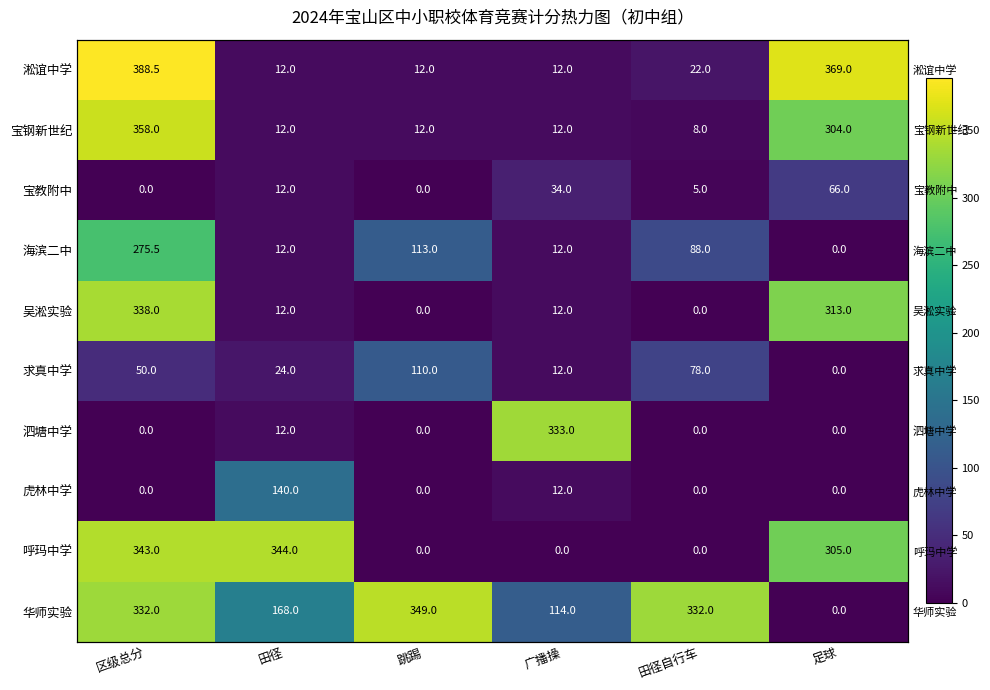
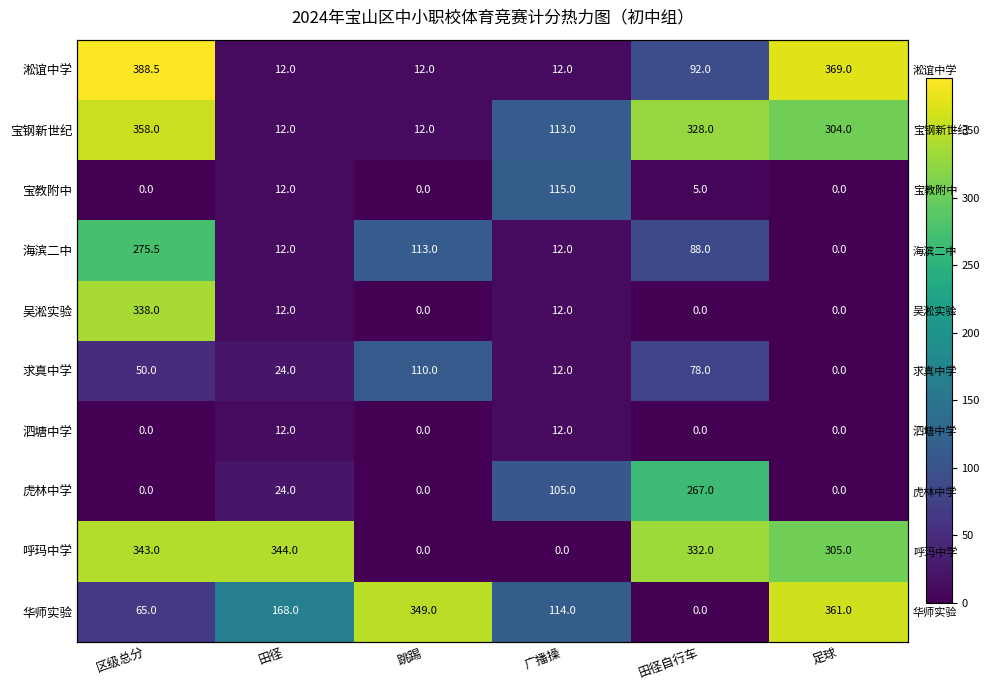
淞谊中学, 田径自行车: 22.0 -> 92.0
宝钢新世纪, 广播操: 12.0 -> 113.0
宝钢新世纪, 田径自行车: 8.0 -> 328.0
宝教附中, 广播操: 34.0 -> 115.0
宝教附中, 足球: 66.0 -> 0.0
吴淞实验, 足球: 313.0 -> 0.0
泗塘中学, 广播操: 333.0 -> 12.0
虎林中学, 田径: 140.0 -> 24.0
虎林中学, 广播操: 12.0 -> 105.0
虎林中学, 田径自行车: 0.0 -> 267.0
呼玛中学, 田径自行车: 0.0 -> 332.0
华师实验, 区级总分: 332.0 -> 65.0
华师实验, 田径自行车: 332.0 -> 0.0
华师实验, 足球: 0.0 -> 361.0
